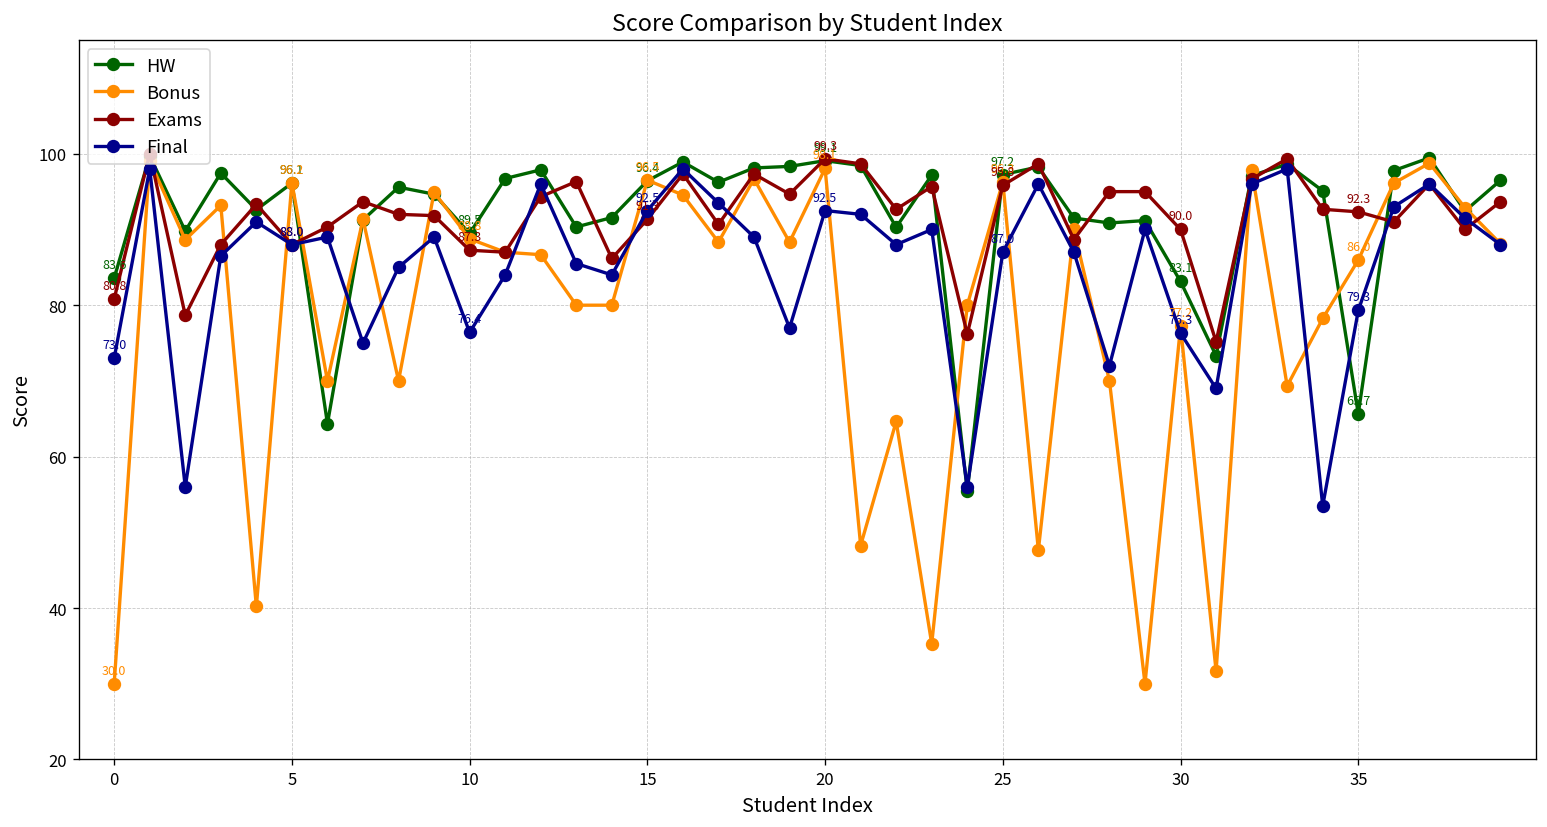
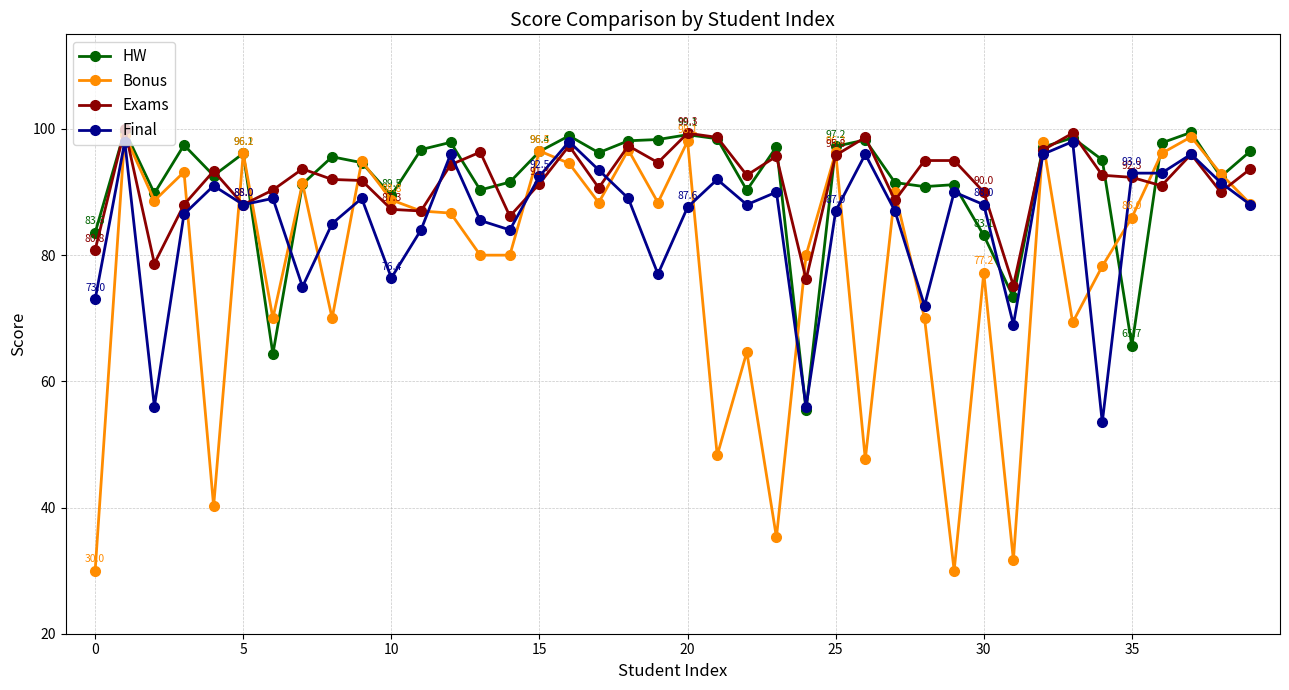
Final, 20: 92.5 -> 87.6
Final, 30: 76.3 -> 88.0
Final, 35: 79.3 -> 93.0
